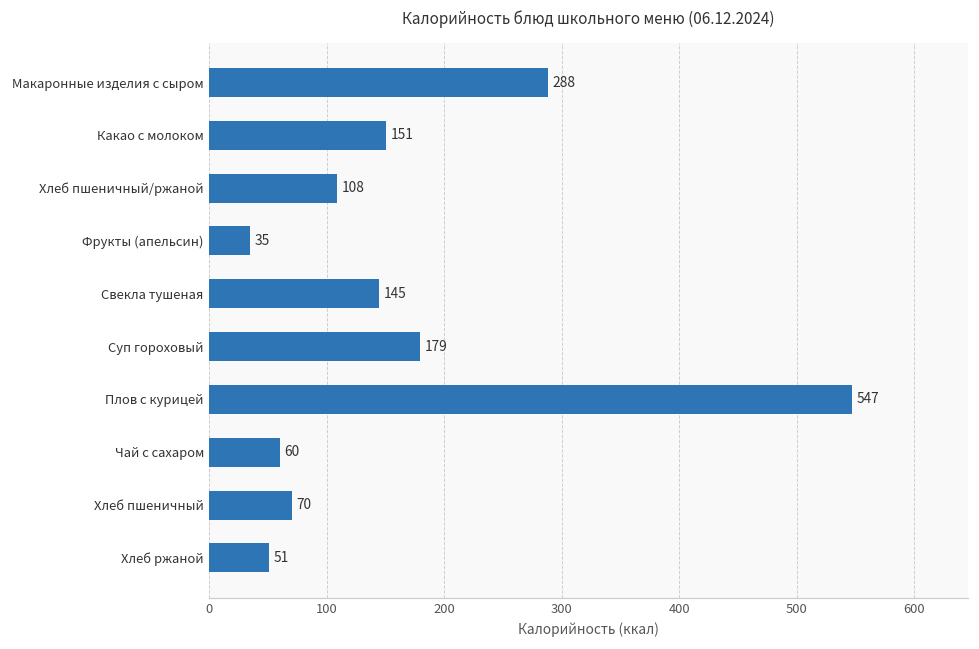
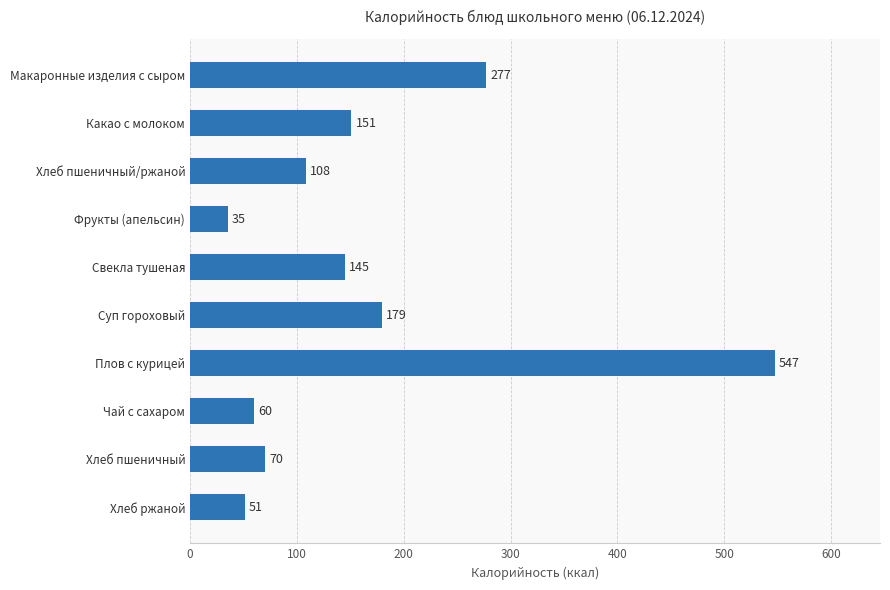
Макаронные изделия с сыром: 288 -> 277
